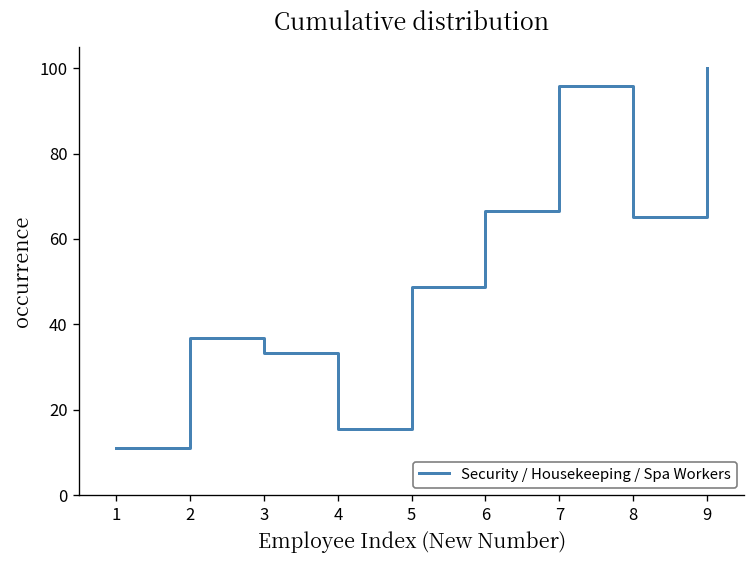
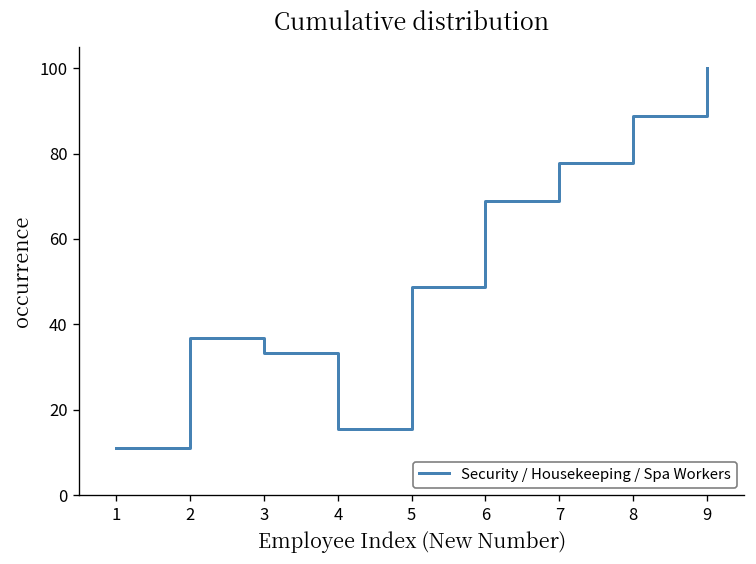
6: 67 -> 69
7: 96 -> 78
8: 65 -> 89
